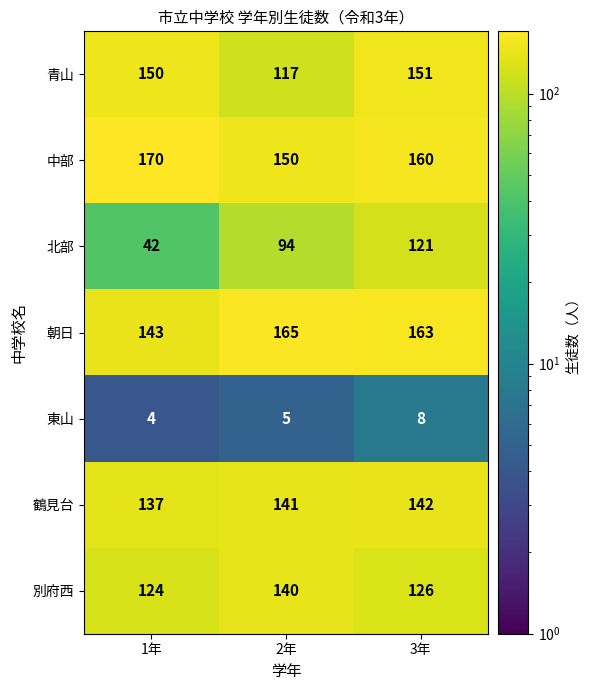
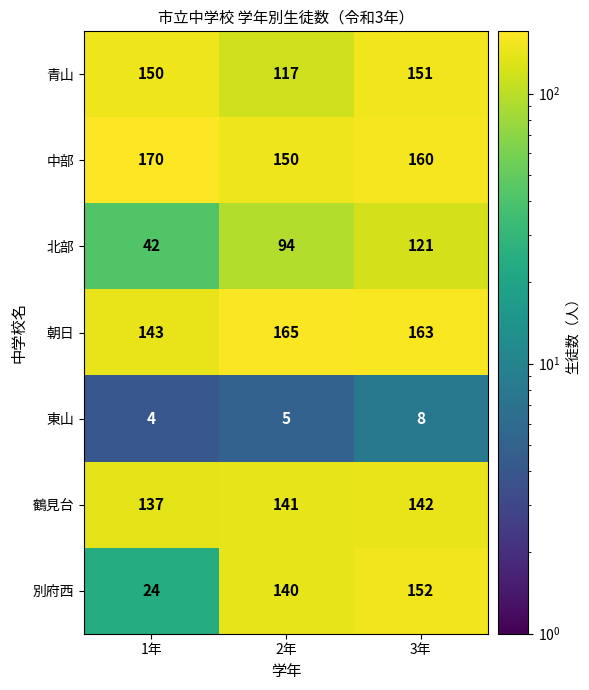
別府西, 1年: 124 -> 24
別府西, 3年: 126 -> 152
